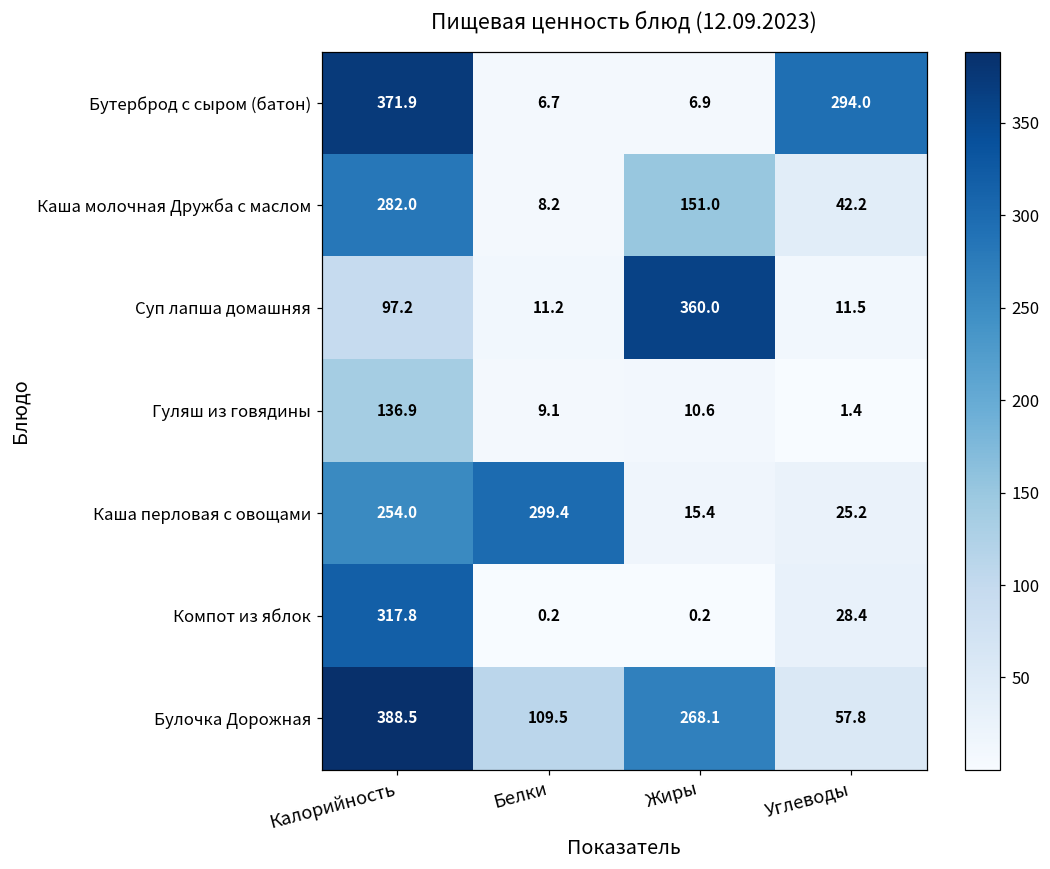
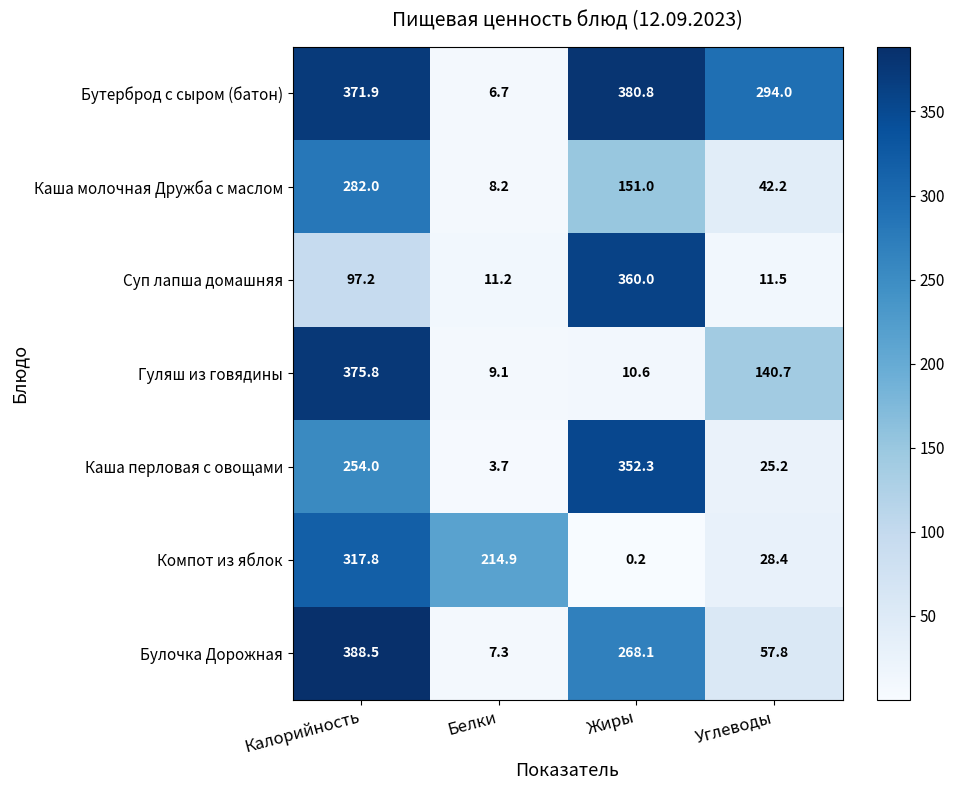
Бутерброд с сыром (батон), Жиры: 6.9 -> 380.8
Гуляш из говядины, Калорийность: 136.9 -> 375.8
Гуляш из говядины, Углеводы: 1.4 -> 140.7
Каша перловая с овощами, Белки: 299.4 -> 3.7
Каша перловая с овощами, Жиры: 15.4 -> 352.3
Компот из яблок, Белки: 0.2 -> 214.9
Булочка Дорожная, Белки: 109.5 -> 7.3
